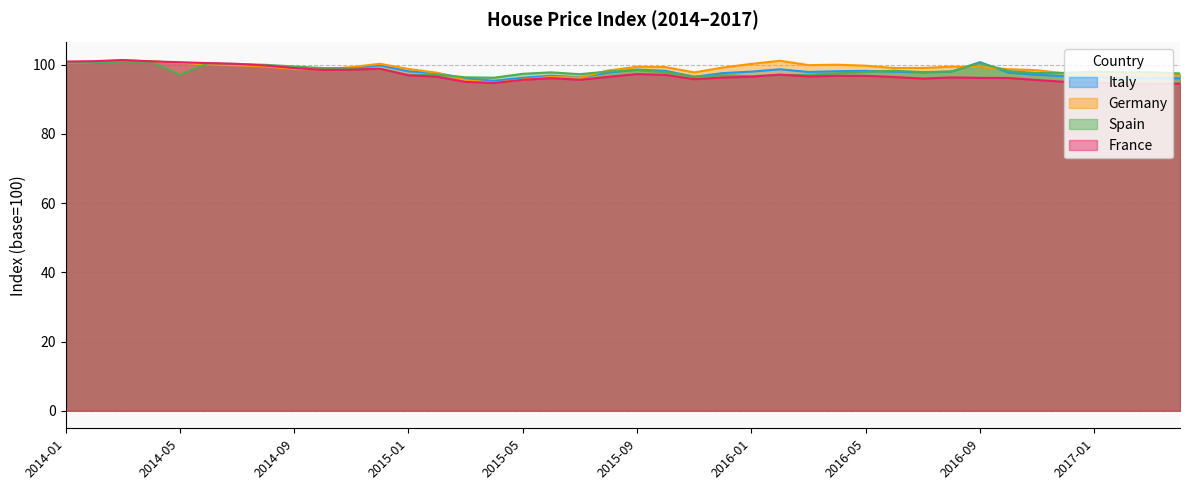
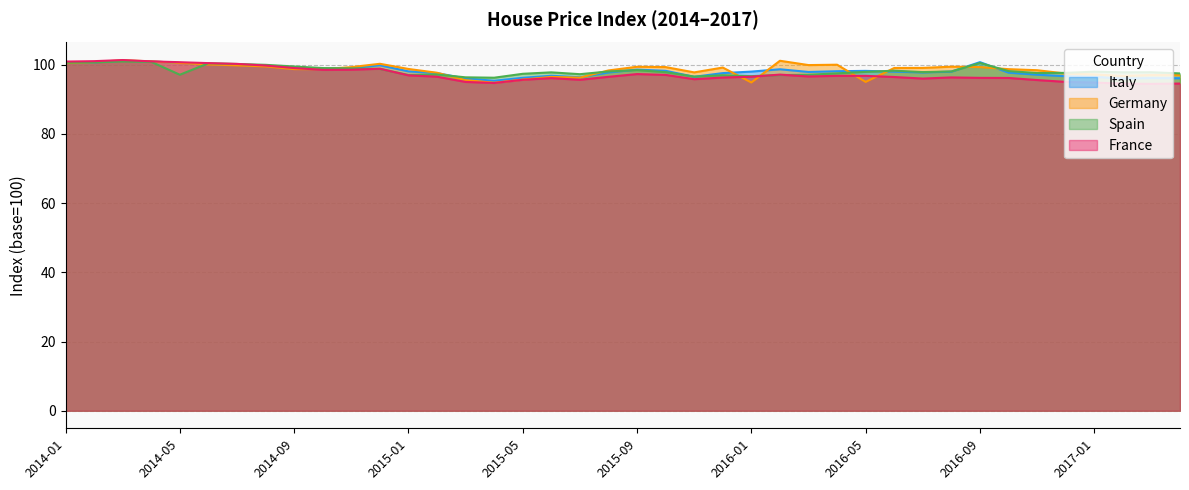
Germany, 2016-01: 100 -> 95
Germany, 2016-05: 100 -> 95
